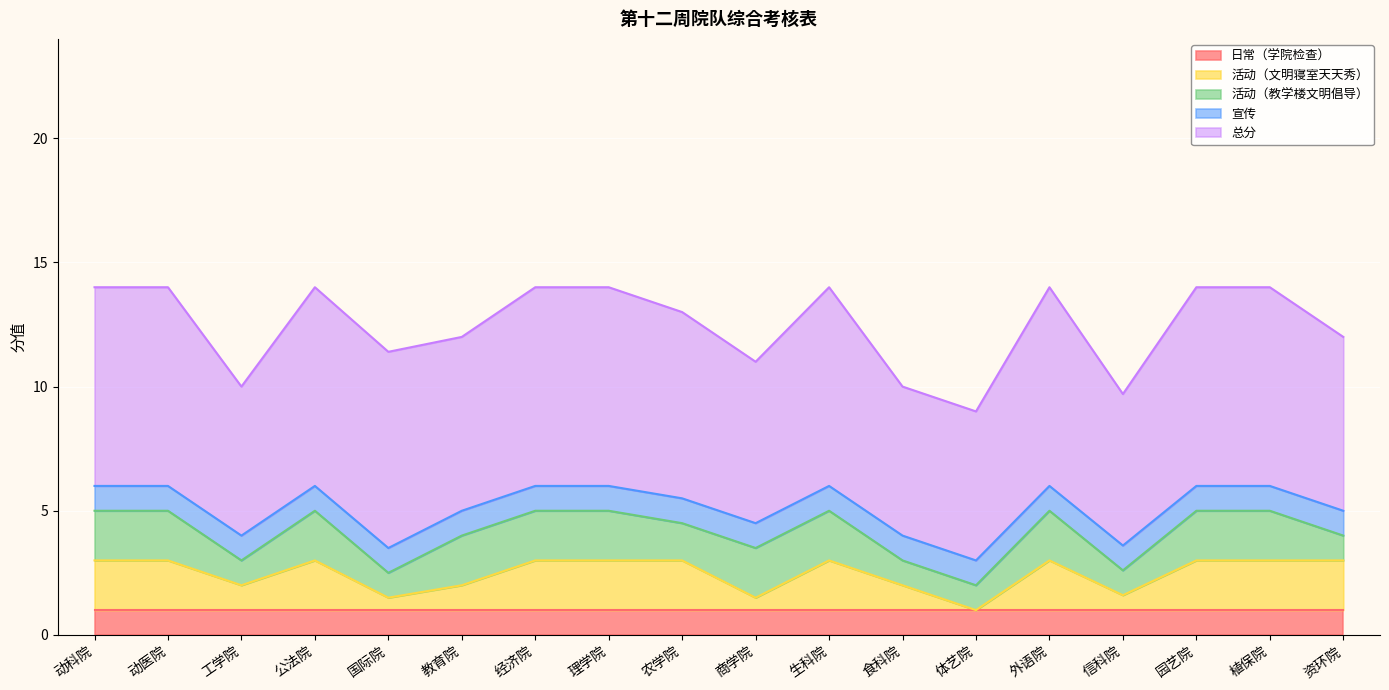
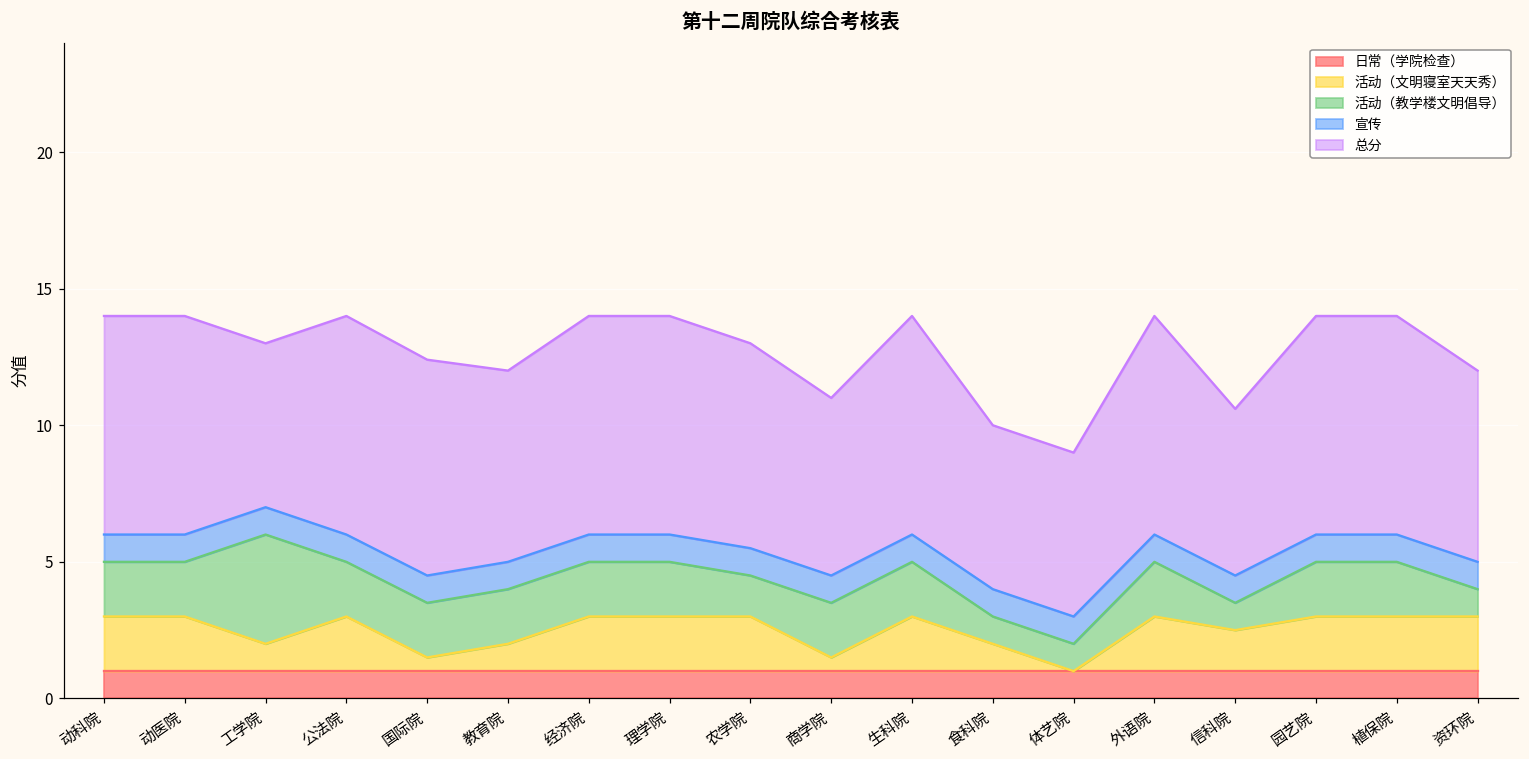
活动（教学楼文明倡导）, 工学院: 1 -> 4
活动（教学楼文明倡导）, 国际院: 1 -> 2
活动（文明寝室天天秀）, 信科院: 1.6 -> 2.5
